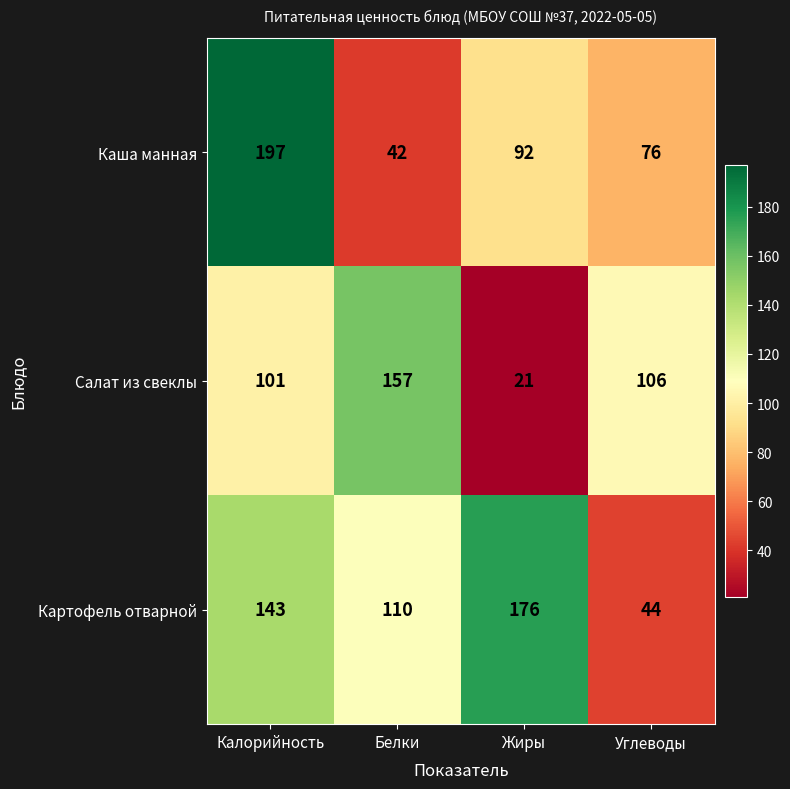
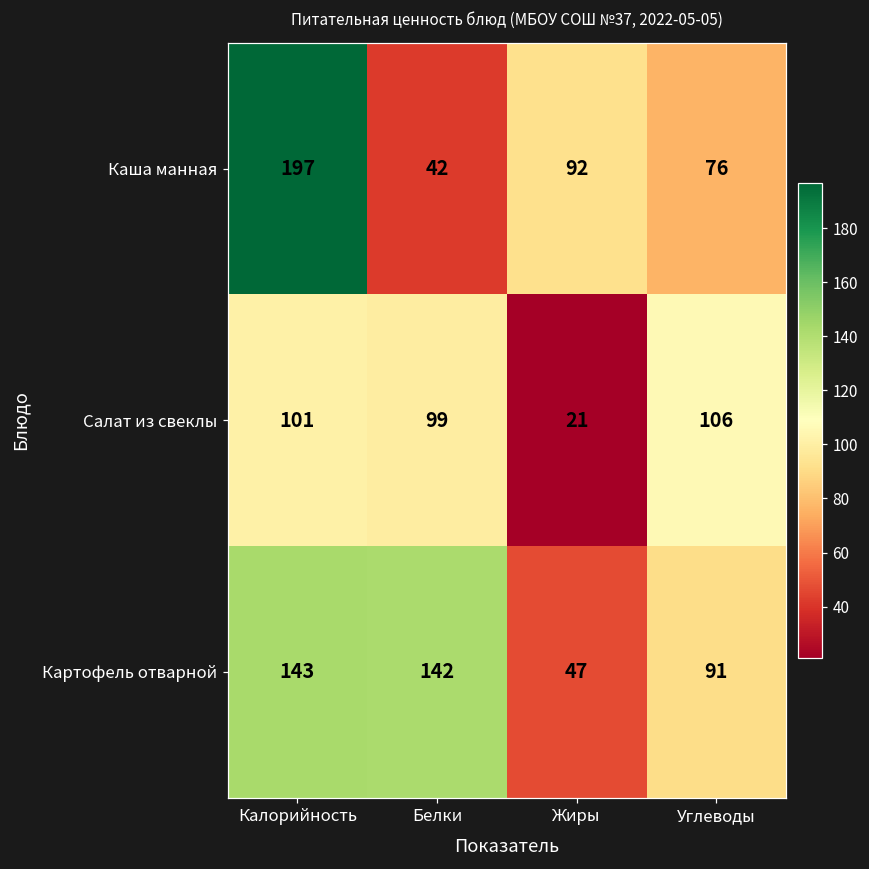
Салат из свеклы, Белки: 157 -> 99
Картофель отварной, Белки: 110 -> 142
Картофель отварной, Жиры: 176 -> 47
Картофель отварной, Углеводы: 44 -> 91
